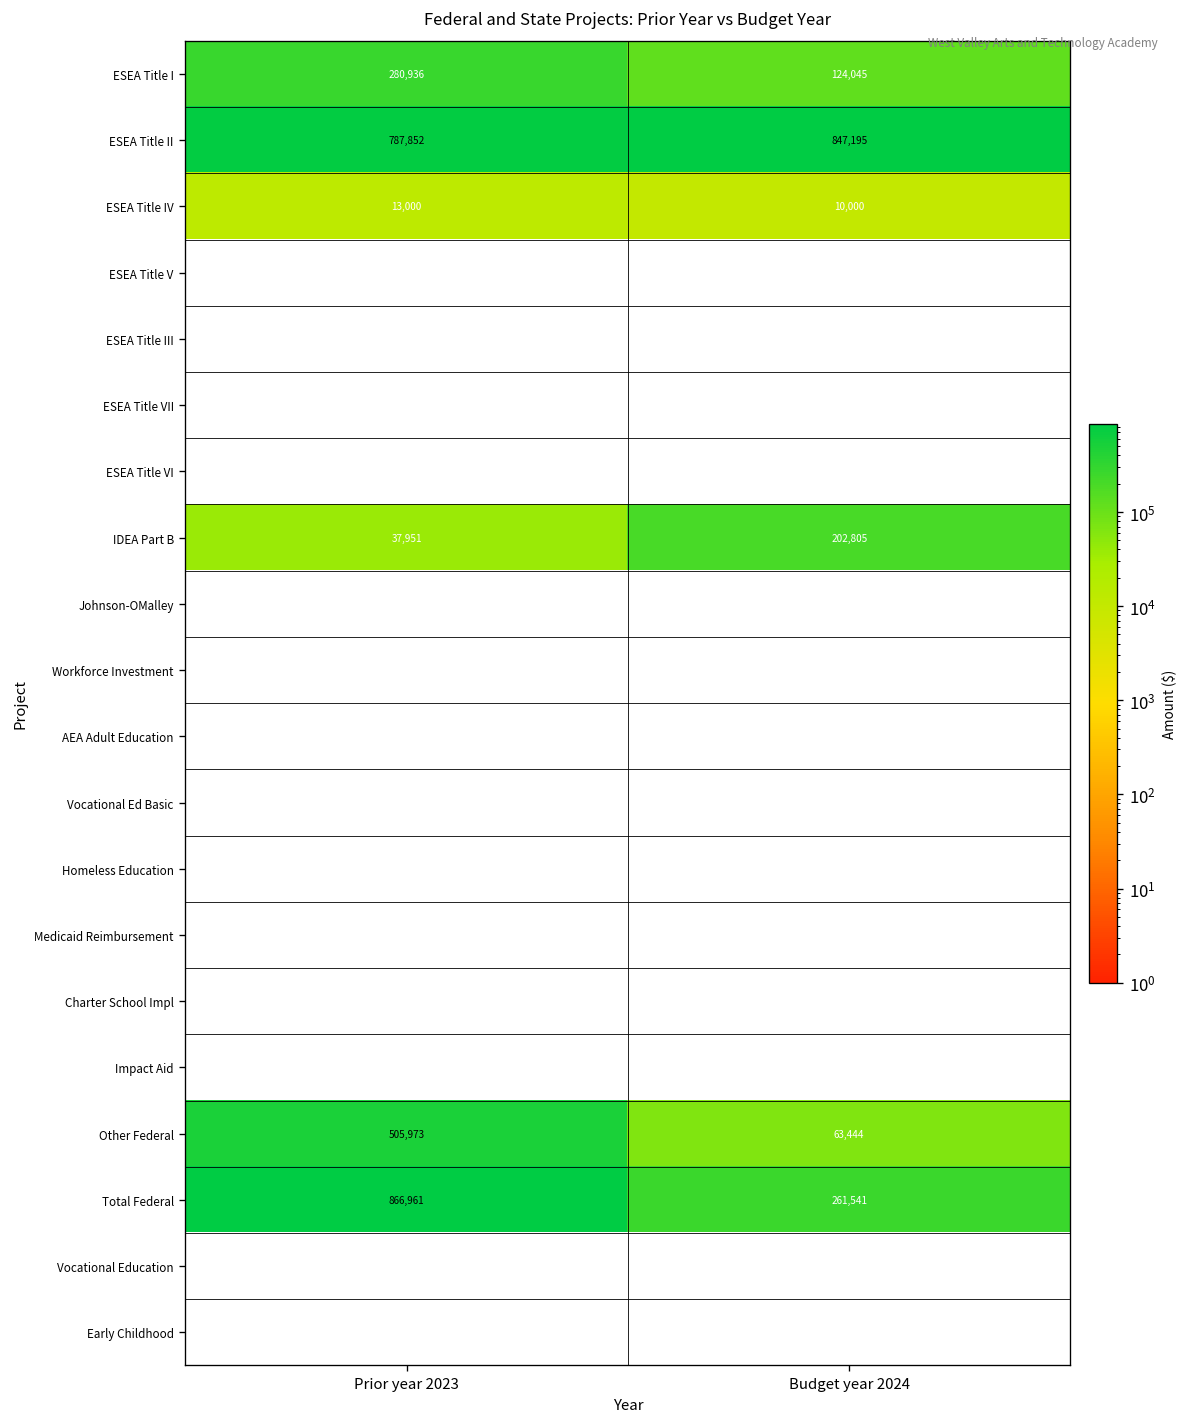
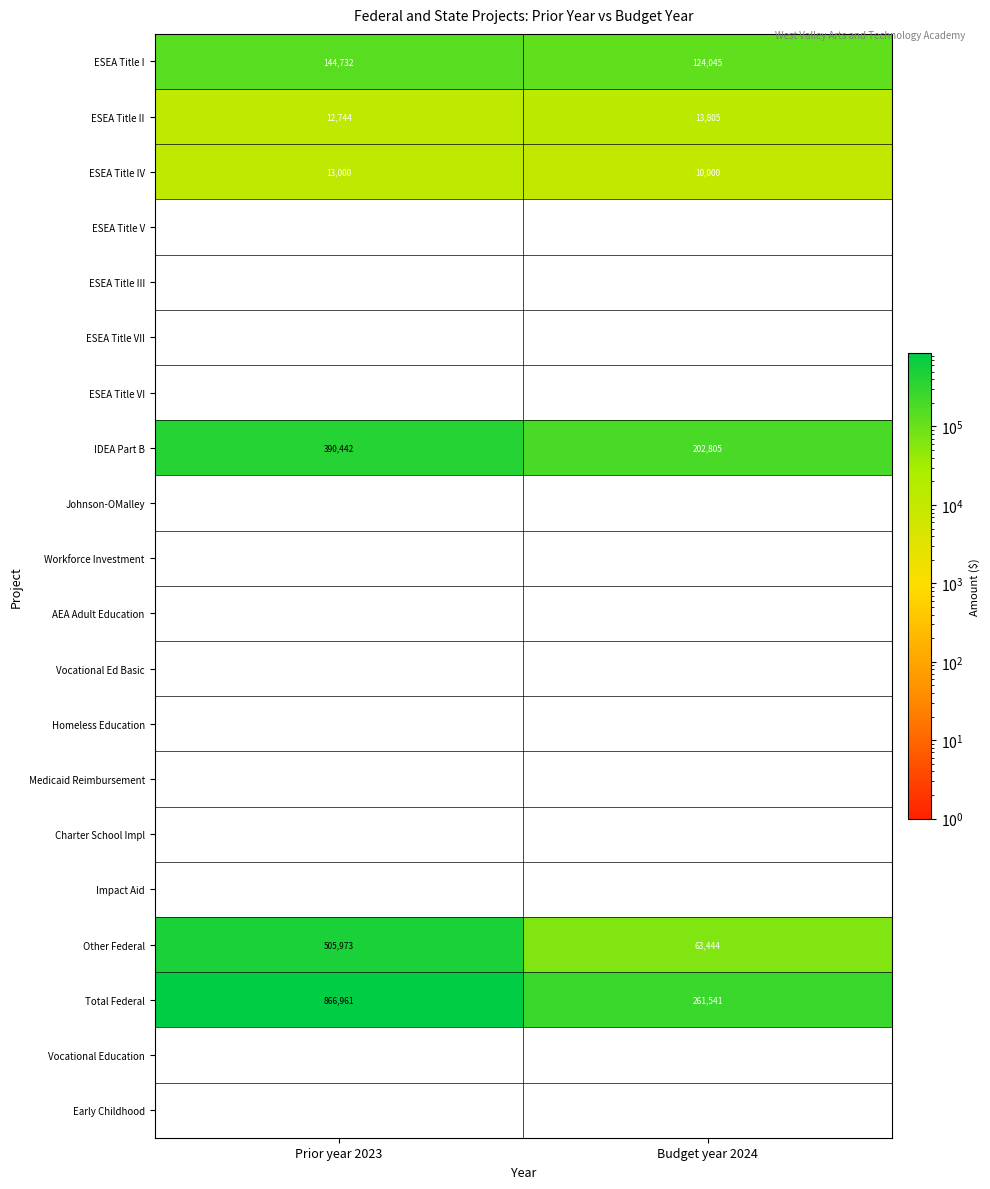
ESEA Title I, Prior year 2023: 280,936 -> 144,732
ESEA Title II, Prior year 2023: 787,852 -> 12,744
ESEA Title II, Budget year 2024: 847,195 -> 13,805
IDEA Part B, Prior year 2023: 37,951 -> 390,442
